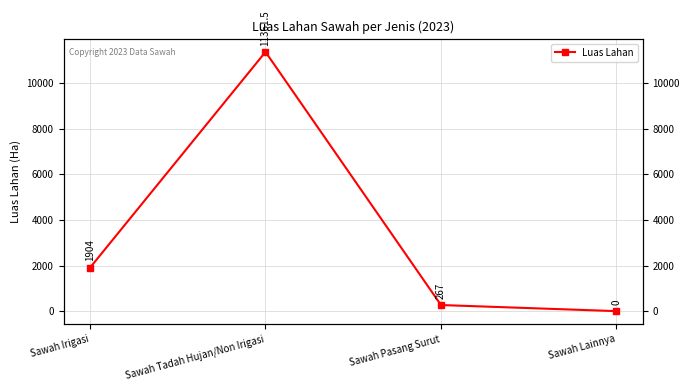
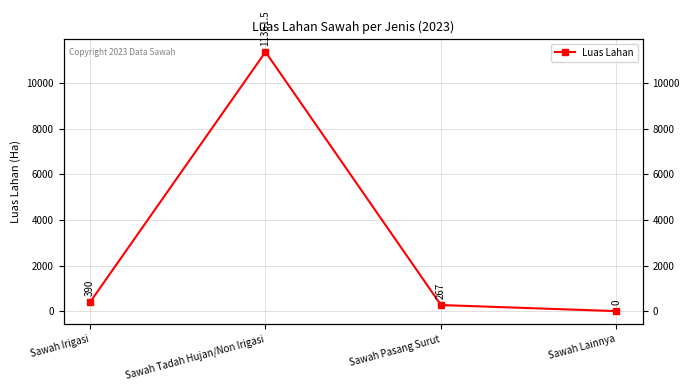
Sawah Irigasi: 1904 -> 390
